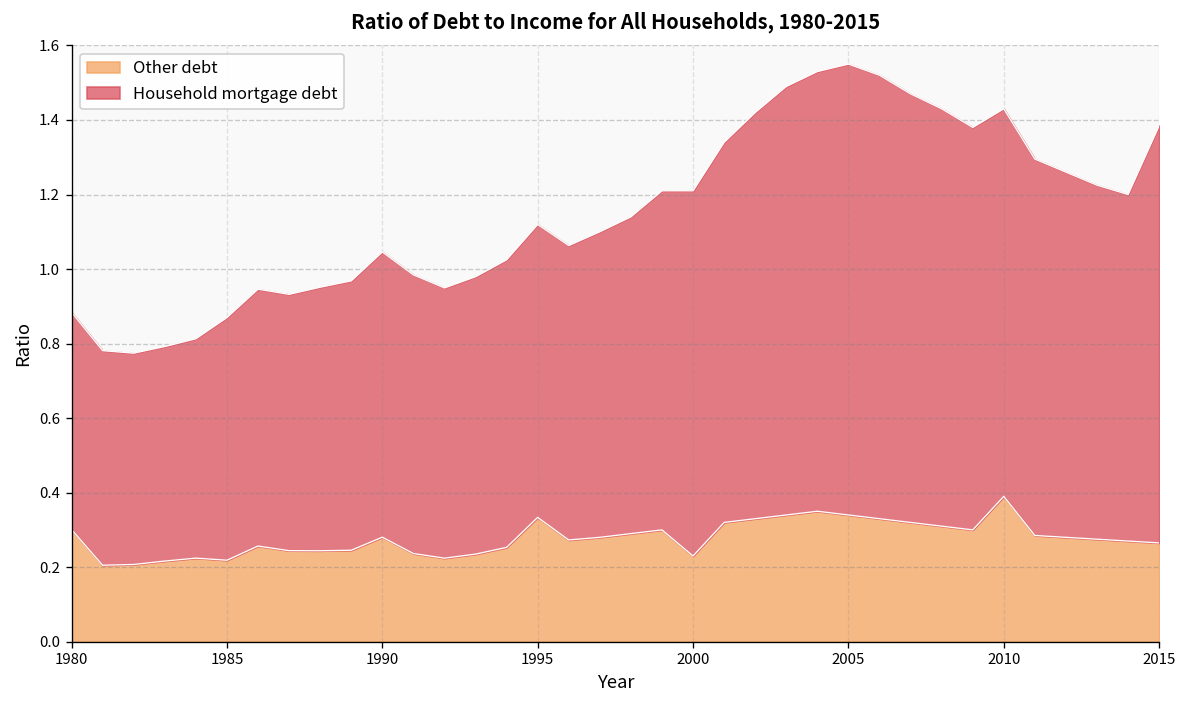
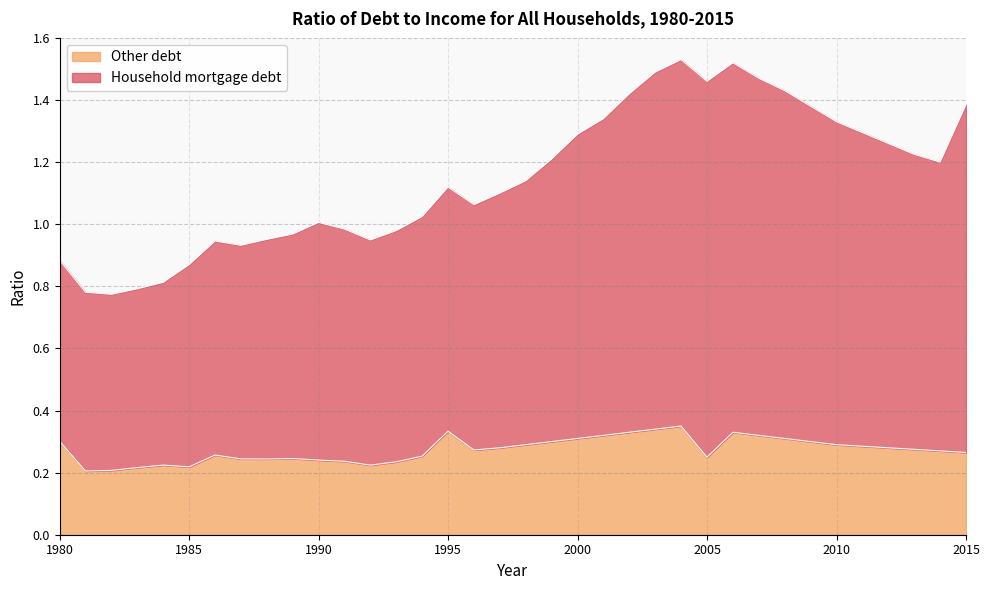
Other debt, 1990: 0.28 -> 0.24
Other debt, 2000: 0.23 -> 0.31
Other debt, 2005: 0.34 -> 0.25
Other debt, 2010: 0.39 -> 0.29
